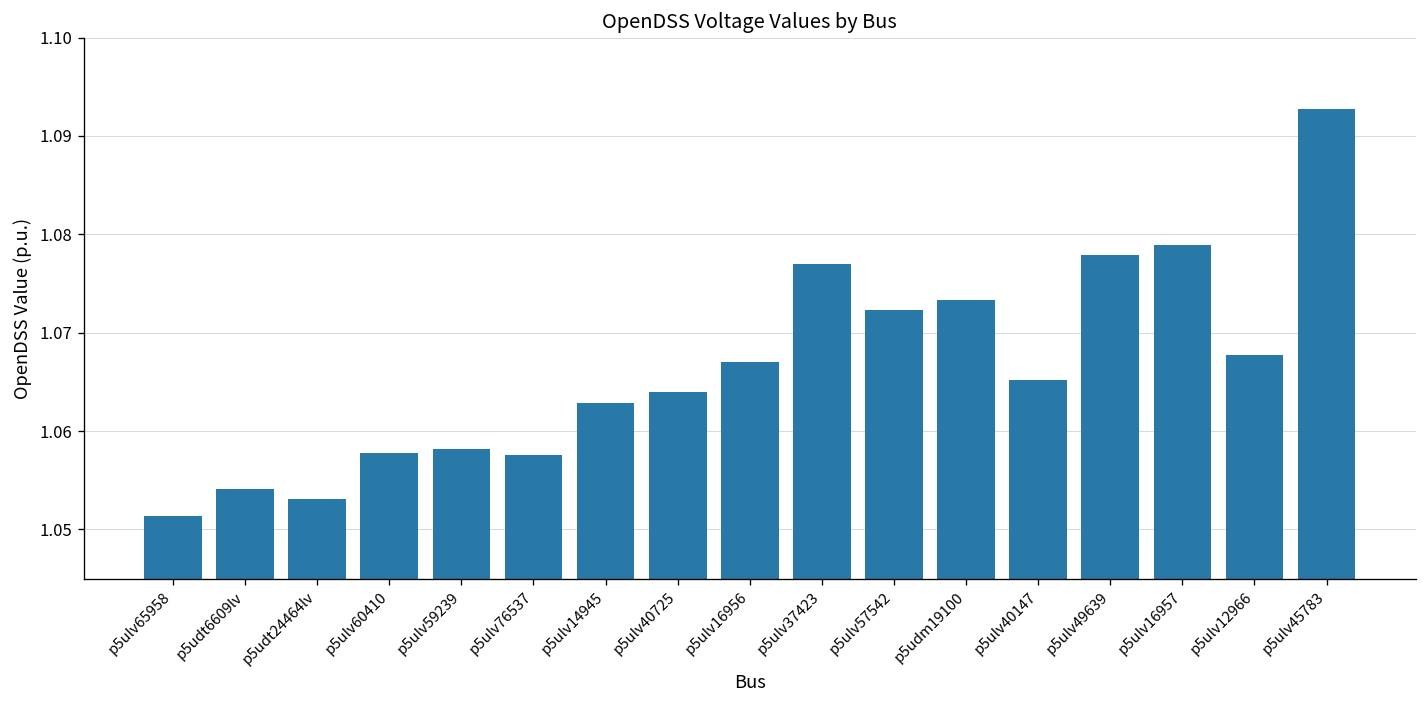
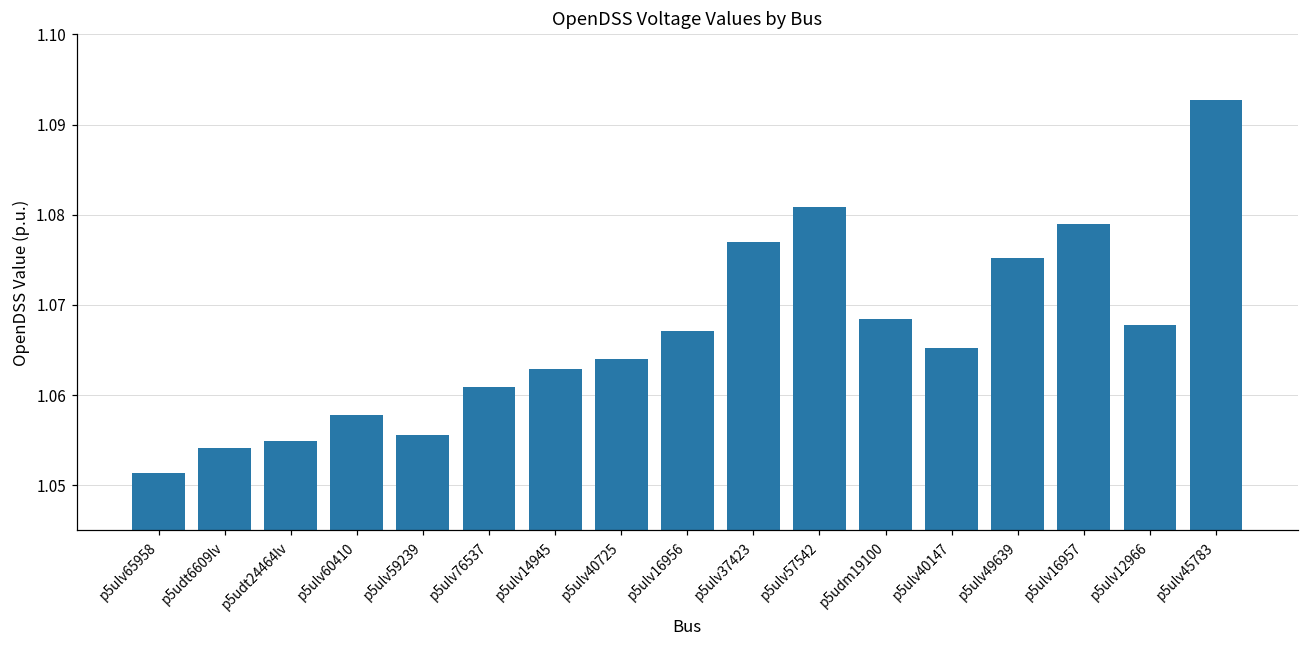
p5udt24464lv: 1.053 -> 1.055
p5ulv59239: 1.058 -> 1.056
p5ulv76537: 1.058 -> 1.061
p5ulv57542: 1.072 -> 1.081
p5udm19100: 1.073 -> 1.068
p5ulv49639: 1.078 -> 1.075
